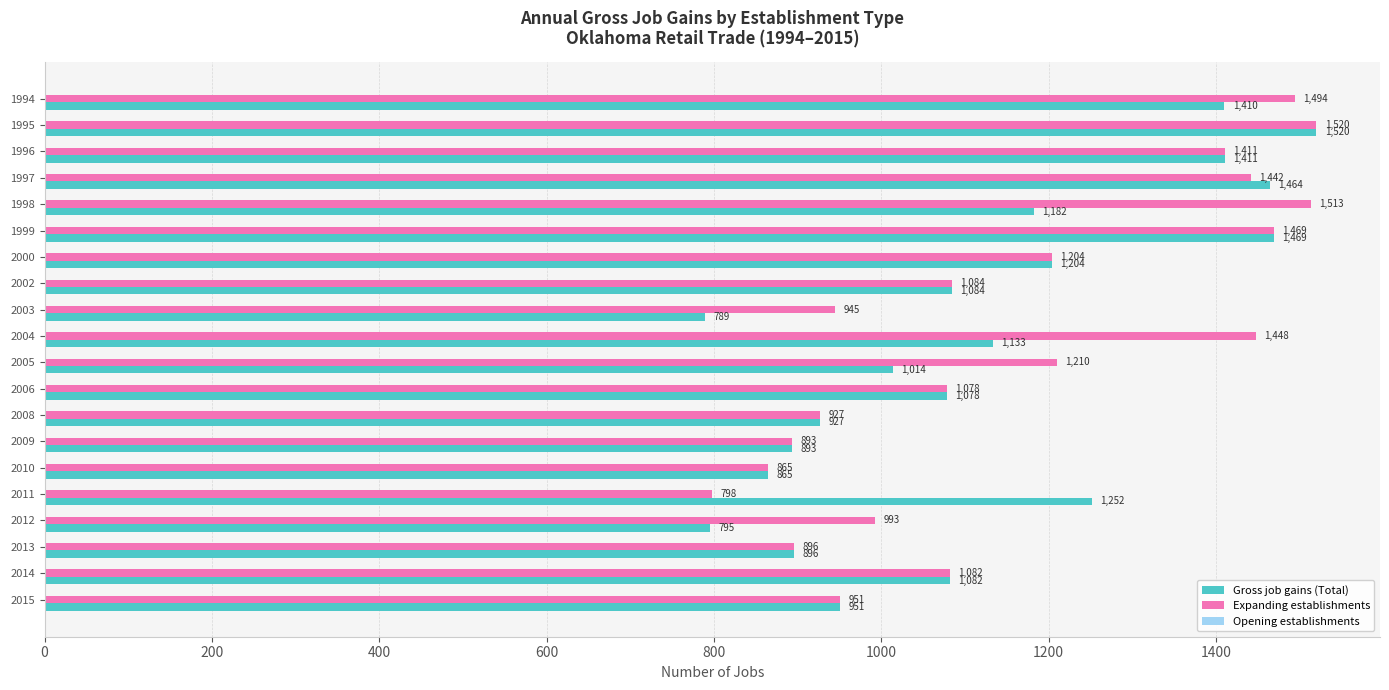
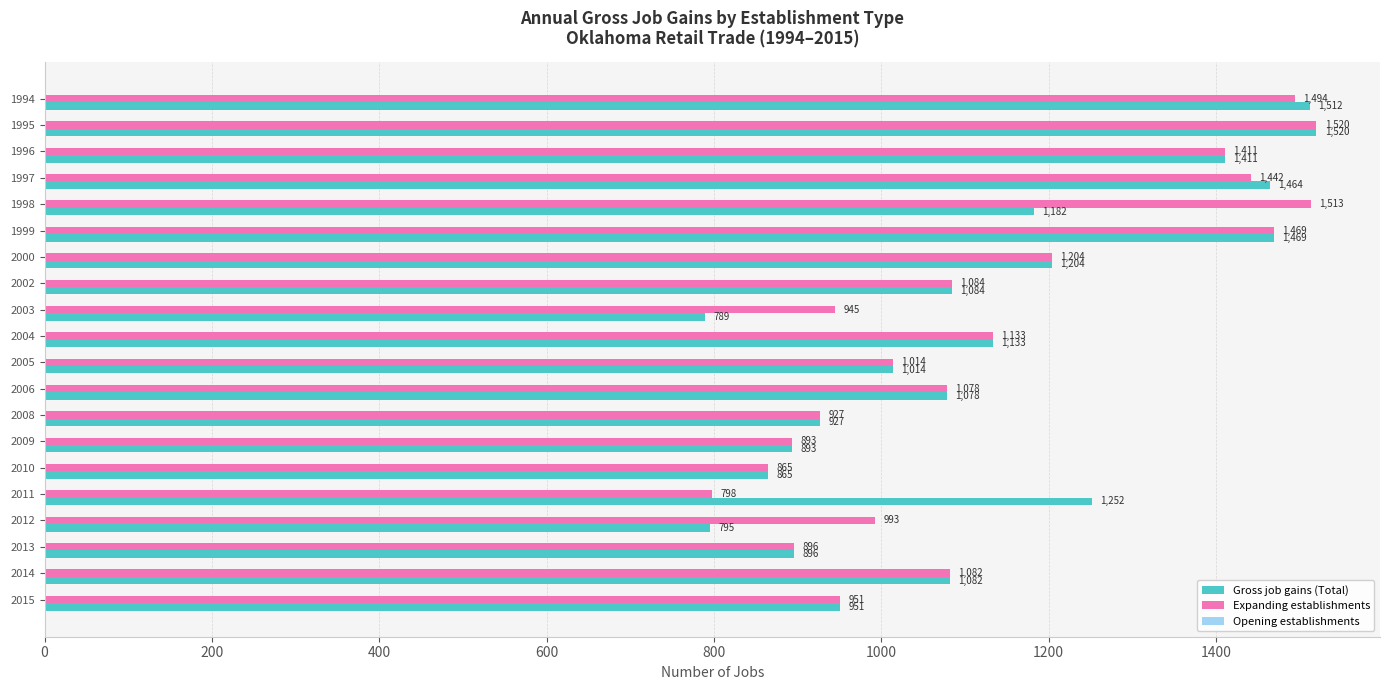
Gross job gains (Total), 1994: 1,410 -> 1,512
Expanding establishments, 2004: 1,448 -> 1,133
Expanding establishments, 2005: 1,210 -> 1,014
